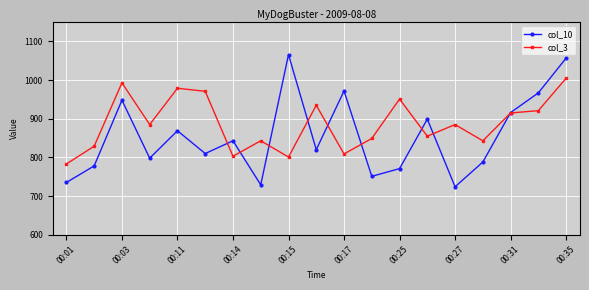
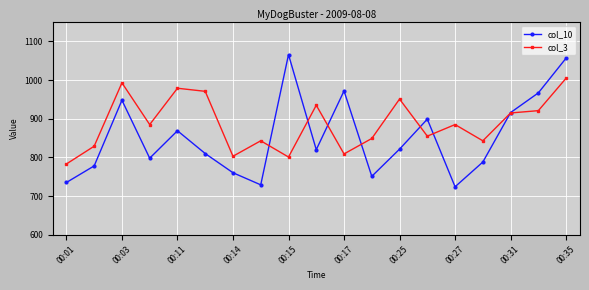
col_10, 00:14: 840 -> 760
col_10, 00:25: 770 -> 820
